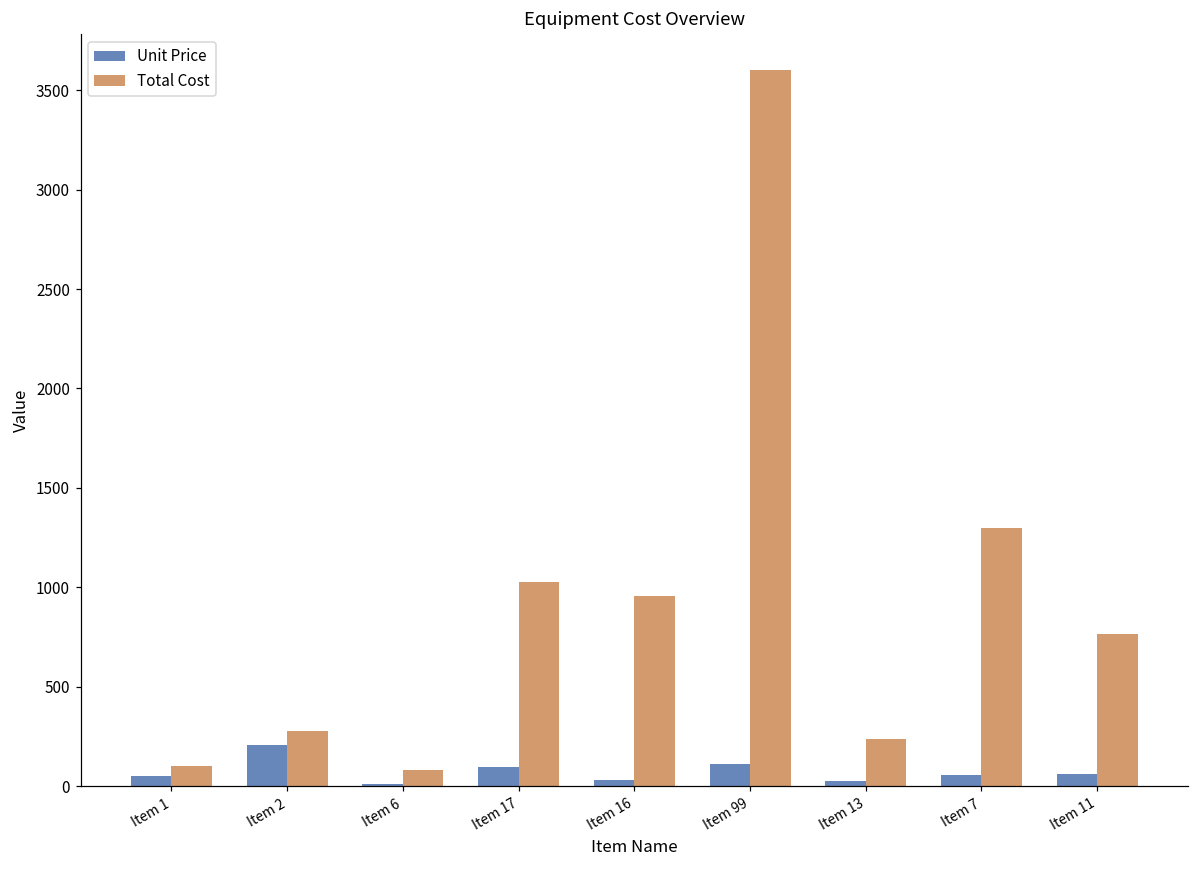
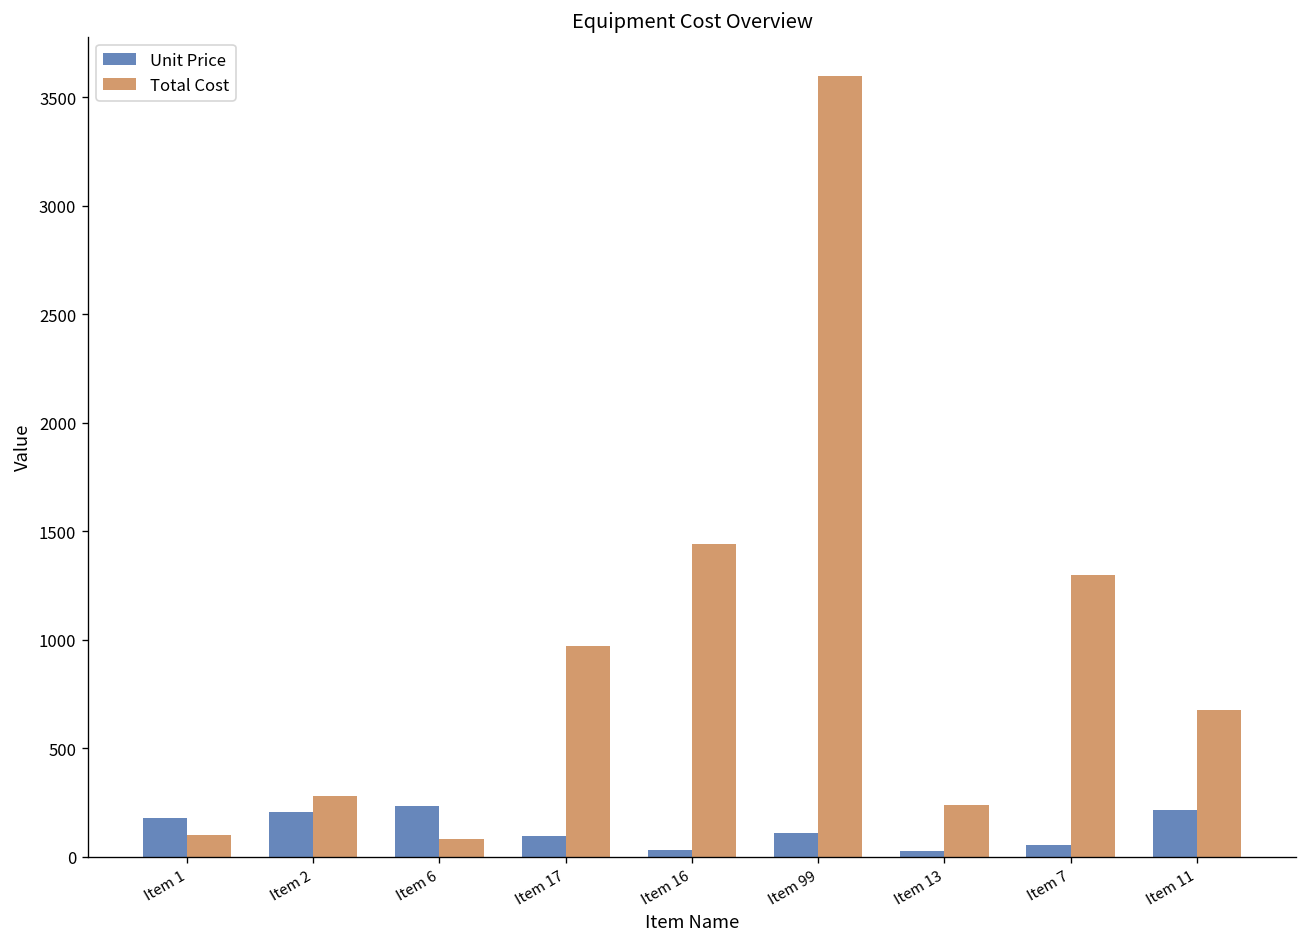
Unit Price, Item 1: 50 -> 180
Unit Price, Item 6: 10 -> 240
Total Cost, Item 17: 1030 -> 970
Total Cost, Item 16: 960 -> 1440
Unit Price, Item 11: 60 -> 220
Total Cost, Item 11: 770 -> 670
